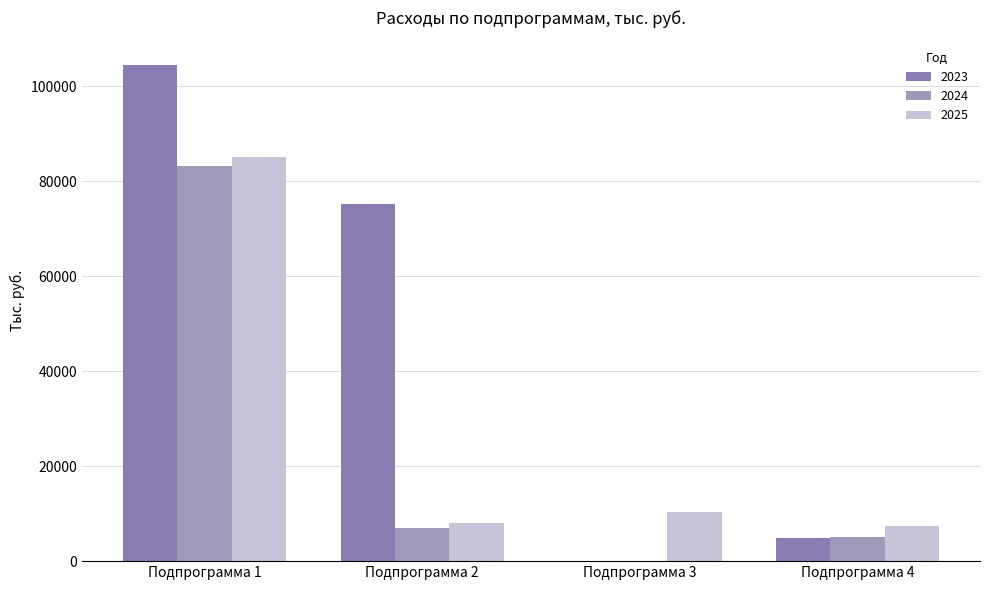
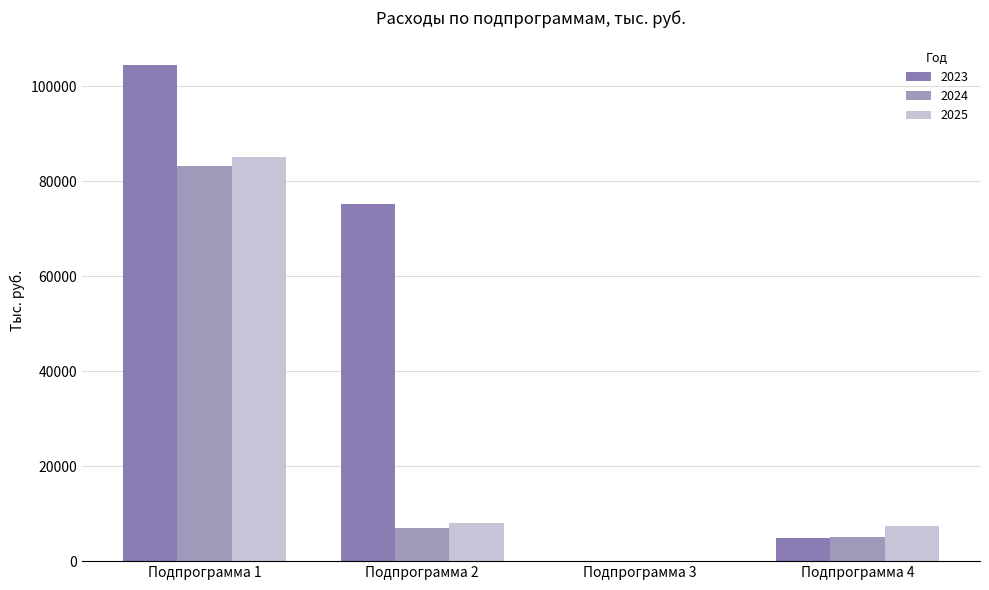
2025, Подпрограмма 3: 10000 -> 0
